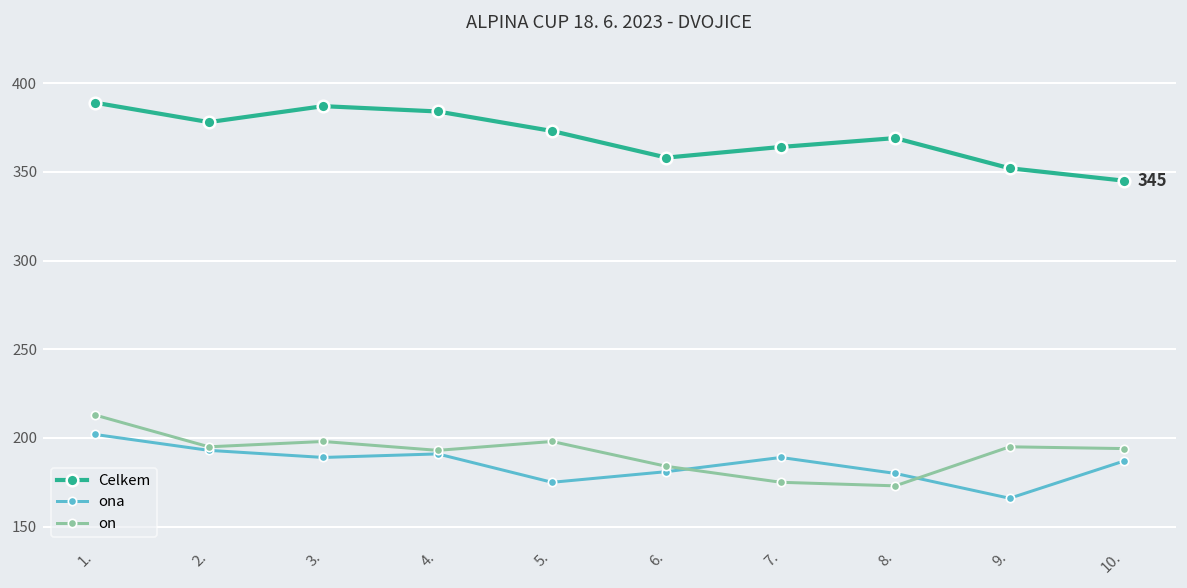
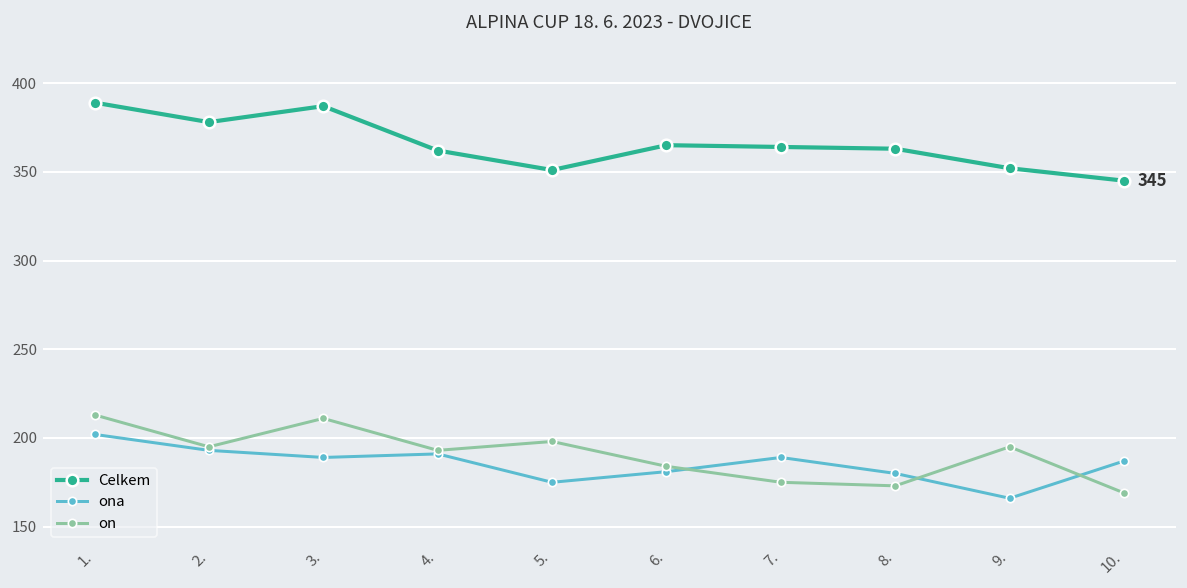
on, 3.: 198 -> 211
Celkem, 4.: 384 -> 362
Celkem, 5.: 373 -> 351
Celkem, 6.: 358 -> 365
Celkem, 8.: 369 -> 363
on, 10.: 194 -> 169
